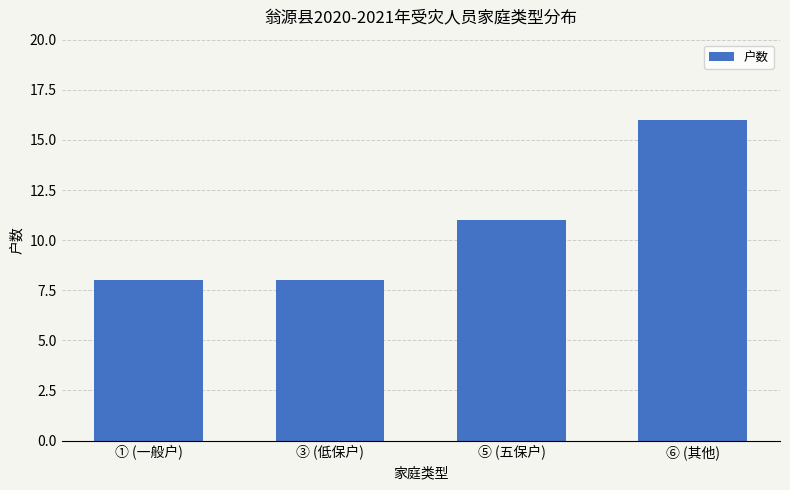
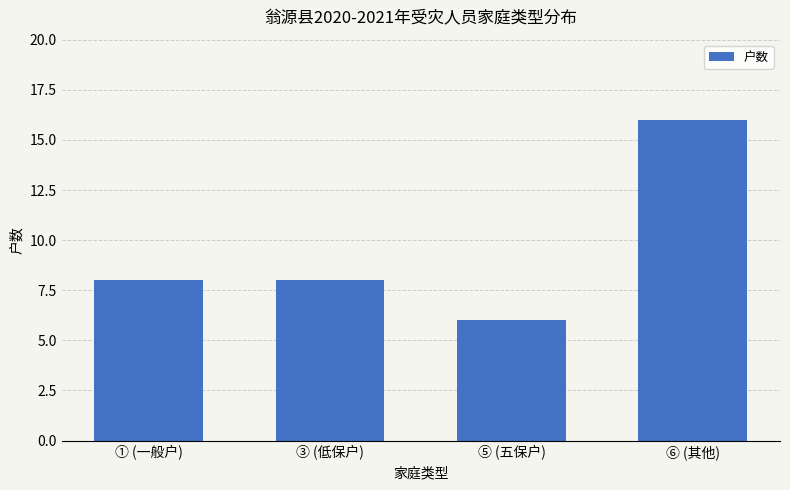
⑤ (五保户): 11 -> 6
